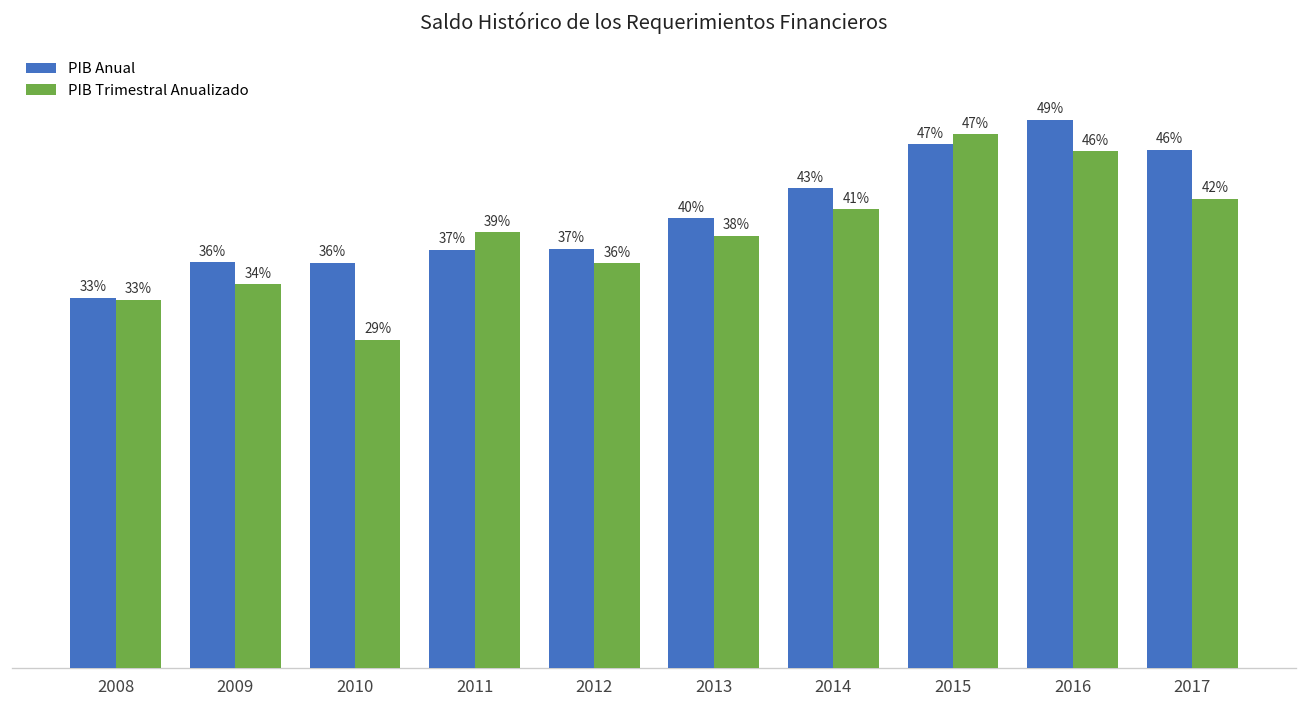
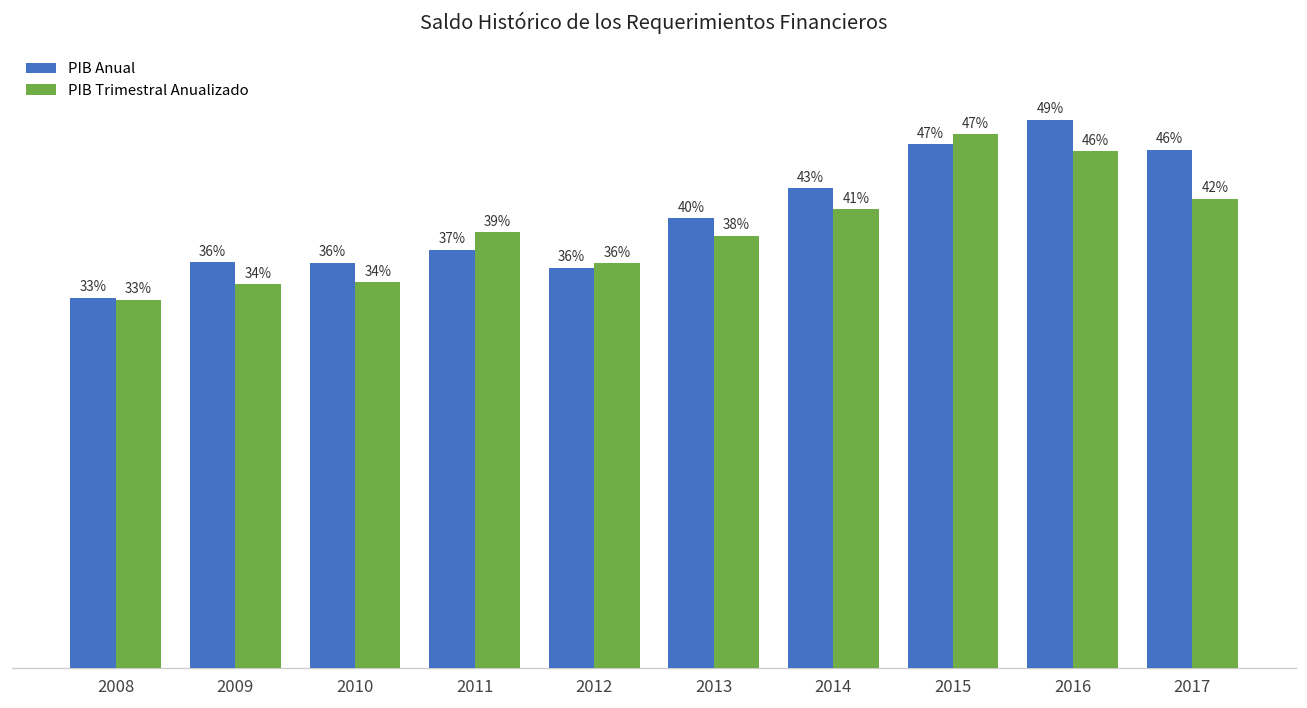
PIB Trimestral Anualizado, 2010: 29% -> 34%
PIB Anual, 2012: 37% -> 36%
